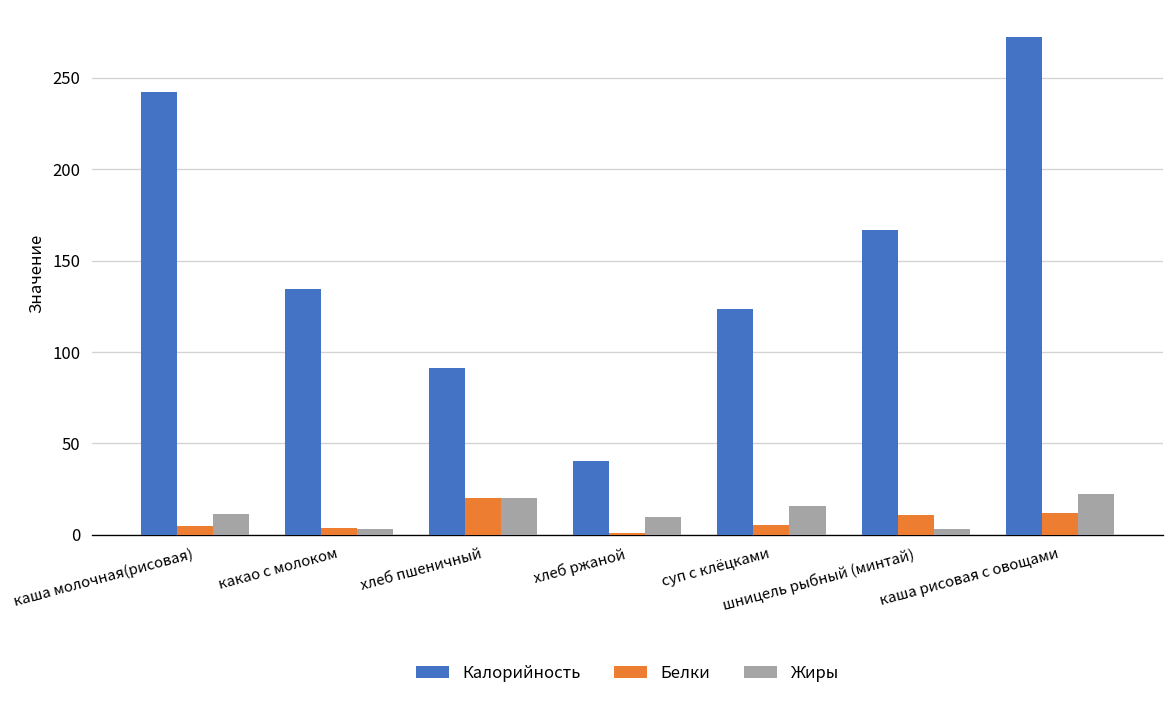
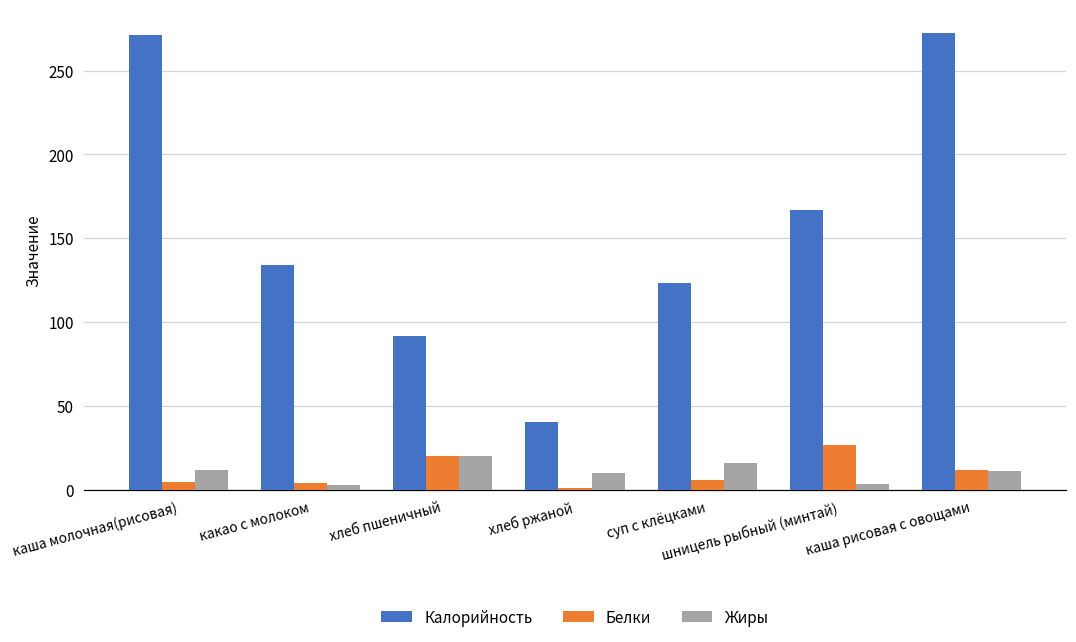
Калорийность, каша молочная(рисовая): 242 -> 271
Белки, шницель рыбный (минтай): 11 -> 26
Жиры, каша рисовая с овощами: 22 -> 11
